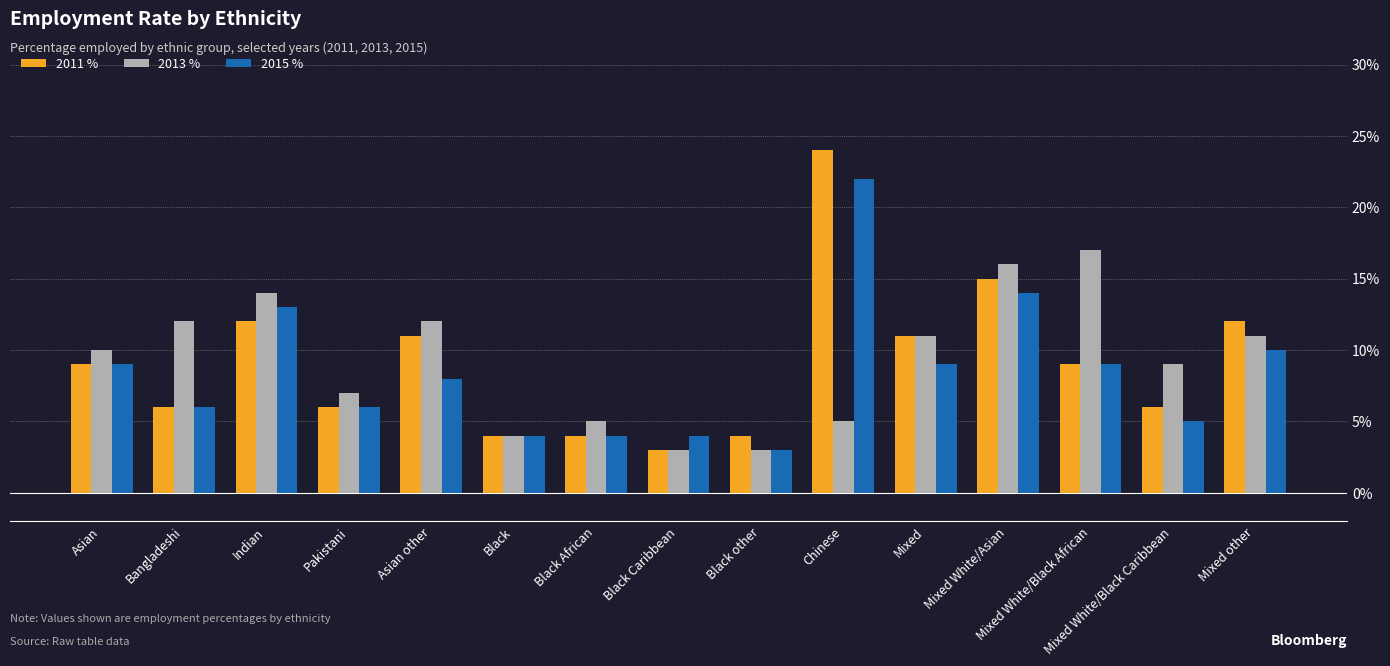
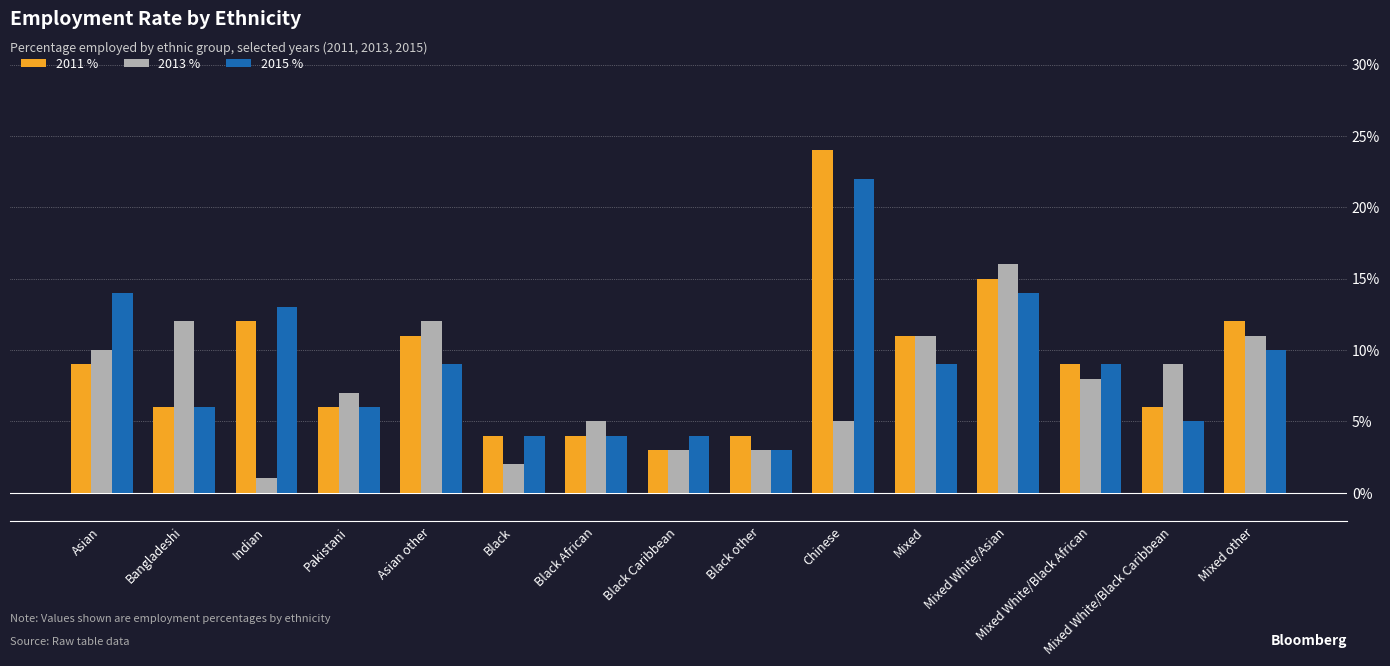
2015 %, Asian: 9% -> 14%
2013 %, Indian: 14% -> 1%
2015 %, Asian other: 8% -> 9%
2013 %, Black: 4% -> 2%
2013 %, Mixed White/Black African: 17% -> 8%
